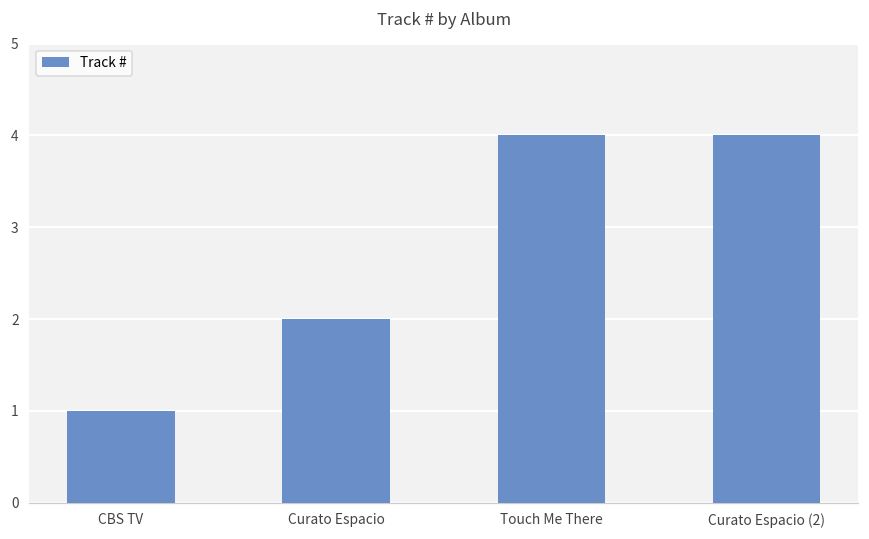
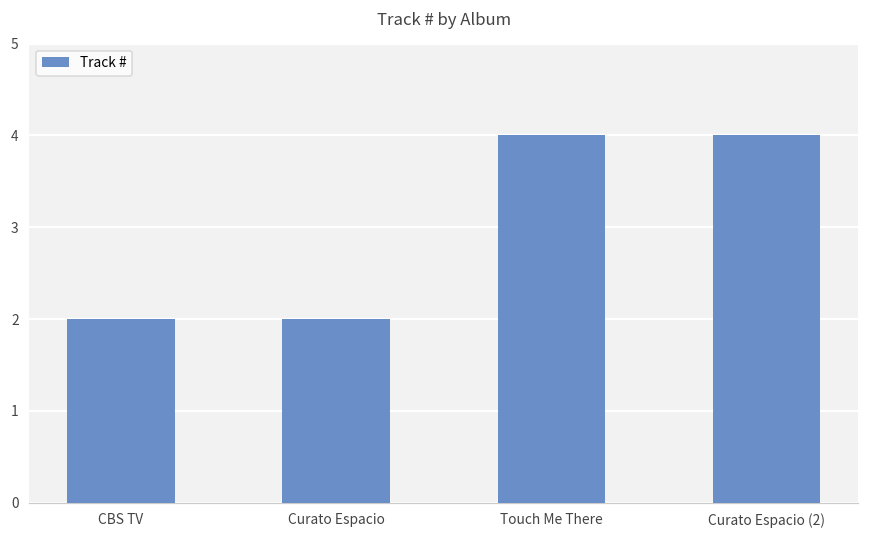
CBS TV: 1 -> 2
